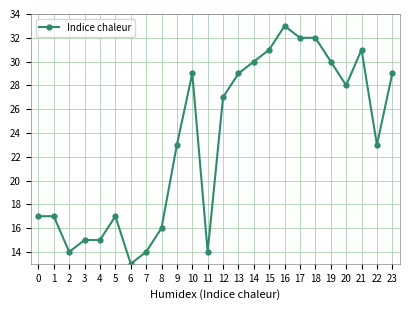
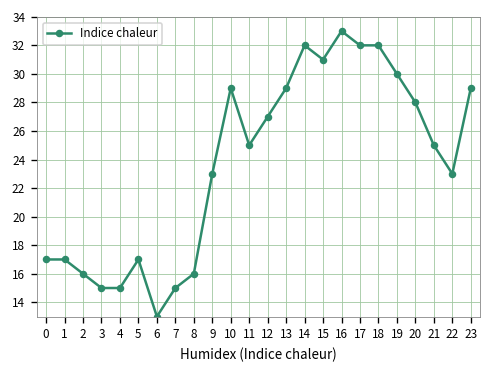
2: 14 -> 16
7: 14 -> 15
11: 14 -> 25
14: 30 -> 32
21: 31 -> 25
